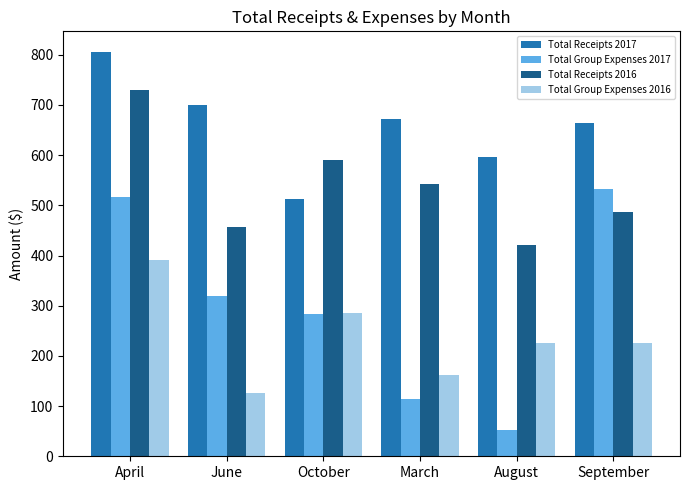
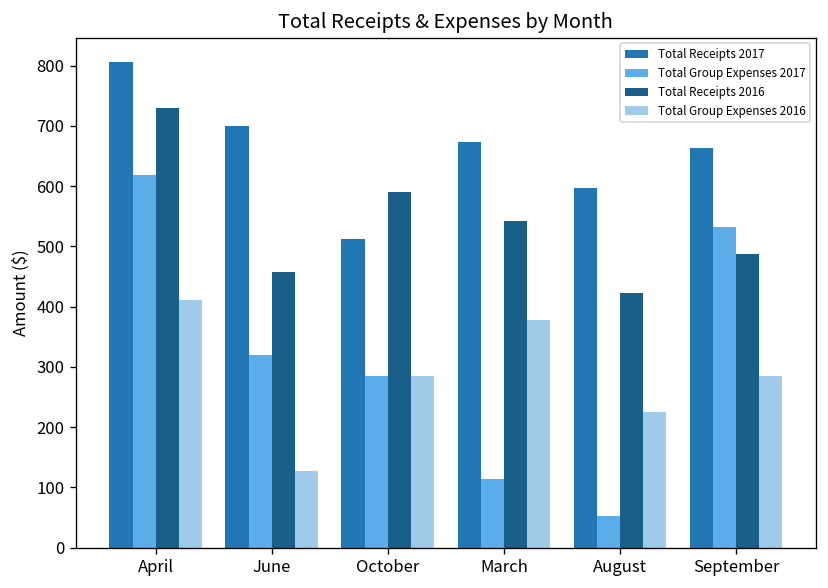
Total Group Expenses 2017, April: 520 -> 620
Total Group Expenses 2016, April: 390 -> 410
Total Group Expenses 2016, March: 160 -> 380
Total Group Expenses 2016, September: 230 -> 280
